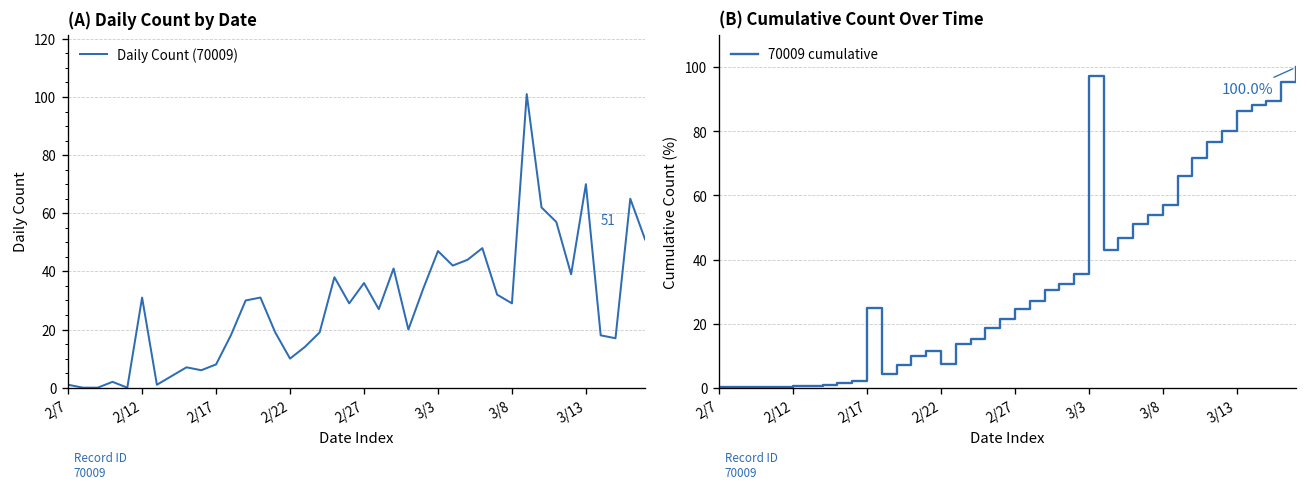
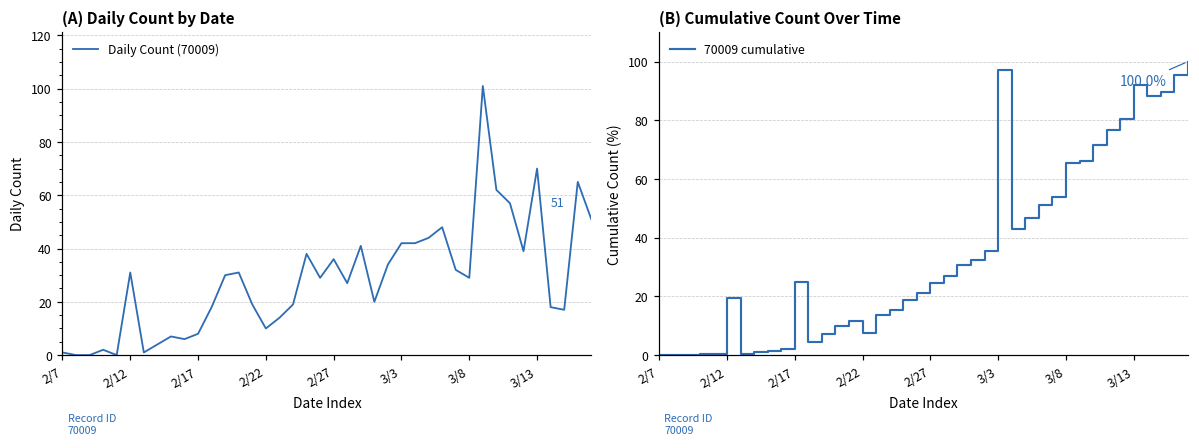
(A) Daily Count by Date, 3/3: 47 -> 42
(B) Cumulative Count Over Time, 2/12: 0 -> 19
(B) Cumulative Count Over Time, 3/8: 57 -> 65
(B) Cumulative Count Over Time, 3/13: 87 -> 92
